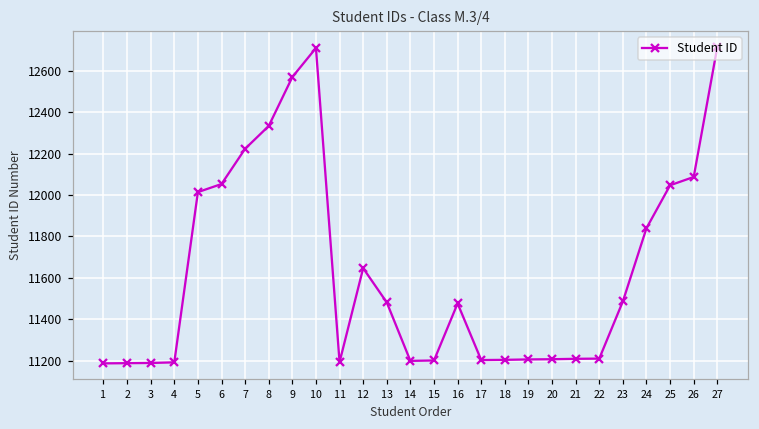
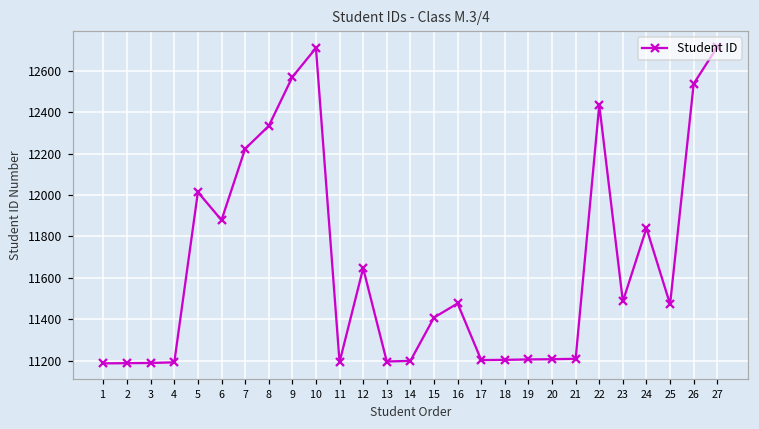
6: 12050 -> 11880
13: 11480 -> 11200
15: 11200 -> 11410
22: 11210 -> 12440
25: 12050 -> 11470
26: 12090 -> 12540
